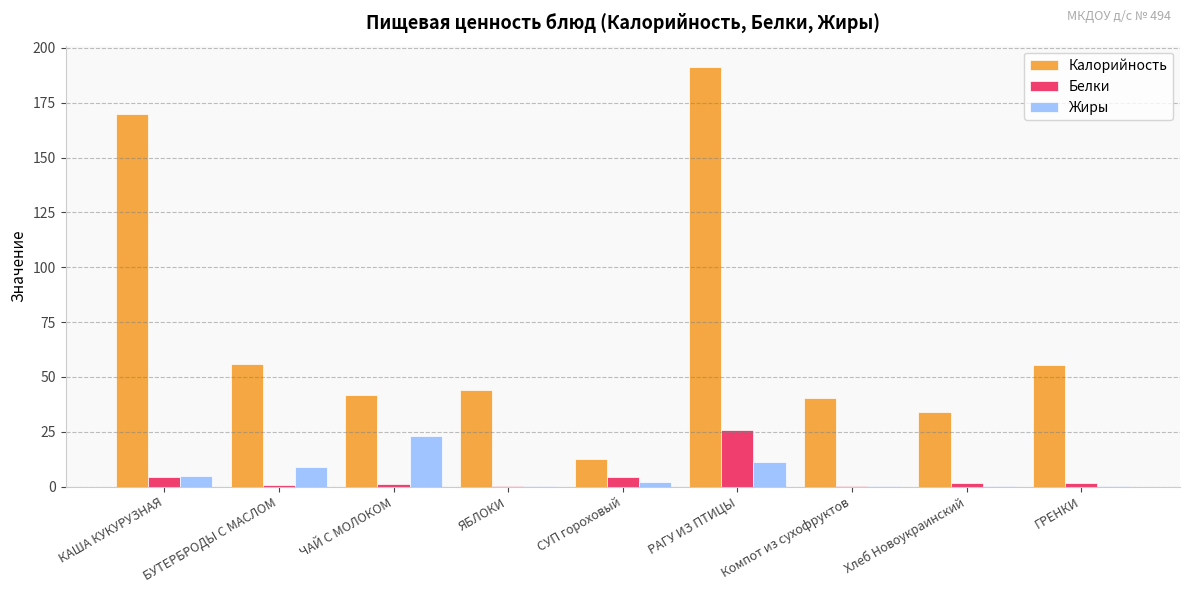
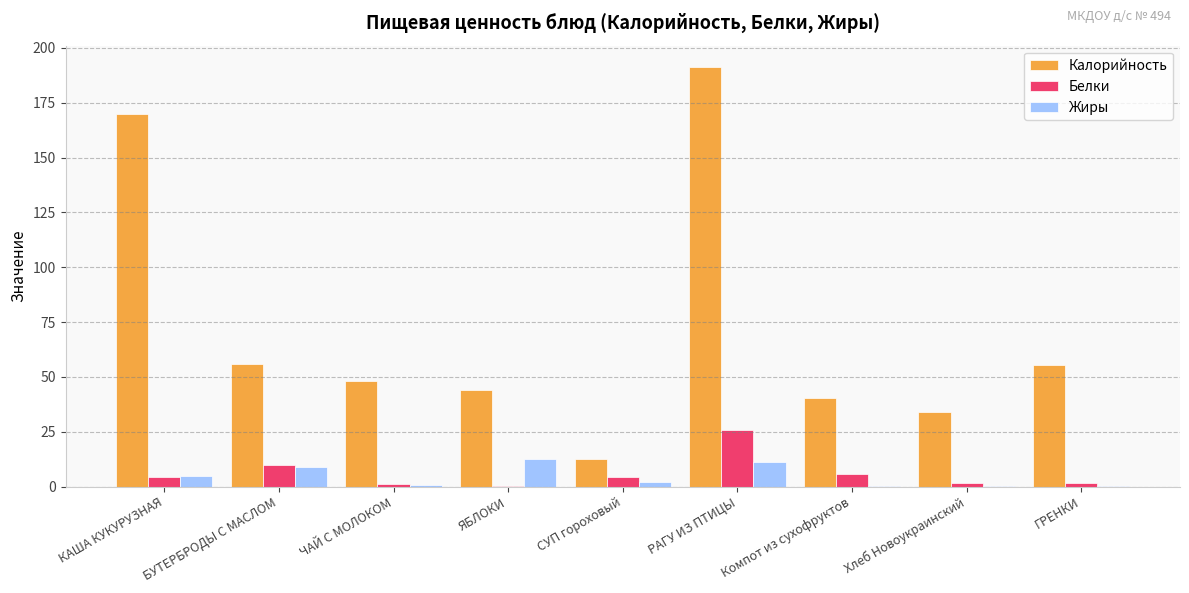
Белки, БУТЕРБРОДЫ С МАСЛОМ: 1 -> 10
Калорийность, ЧАЙ С МОЛОКОМ: 42 -> 48
Жиры, ЧАЙ С МОЛОКОМ: 23 -> 1
Жиры, ЯБЛОКИ: 0 -> 13
Белки, Компот из сухофруктов: 0 -> 6
